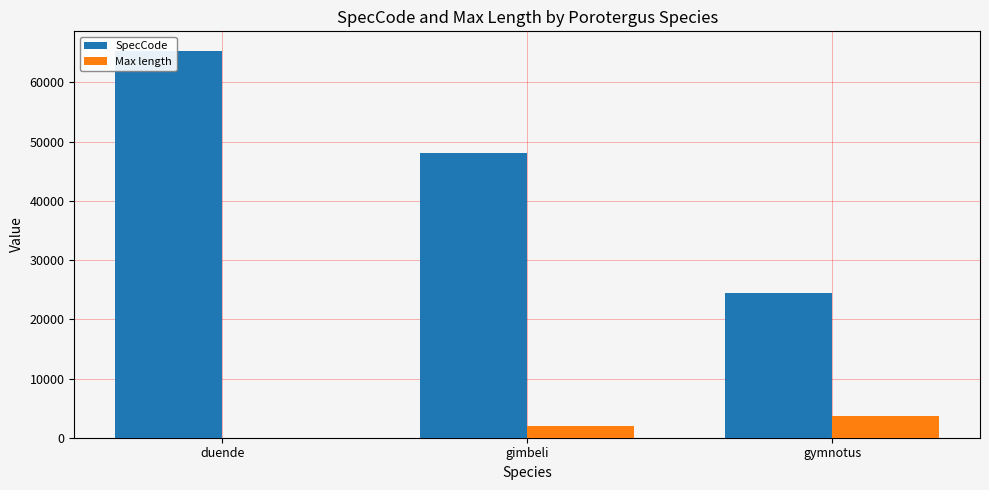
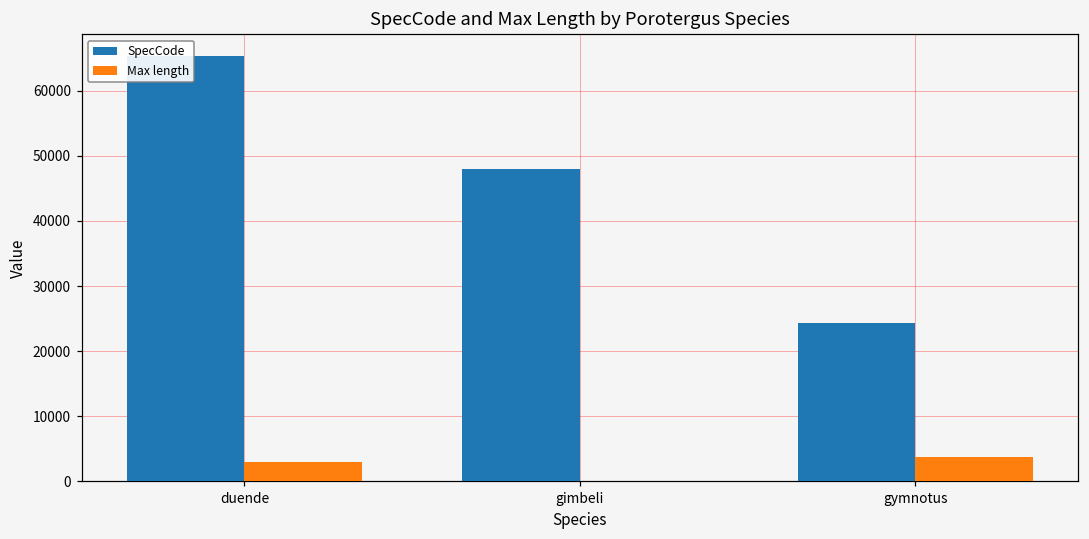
Max length, duende: 0 -> 3000
Max length, gimbeli: 2000 -> 0
